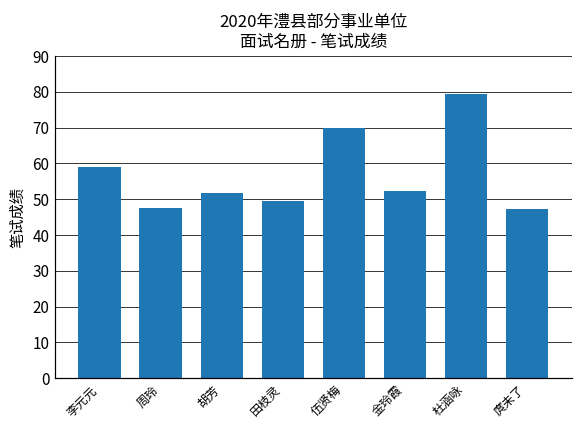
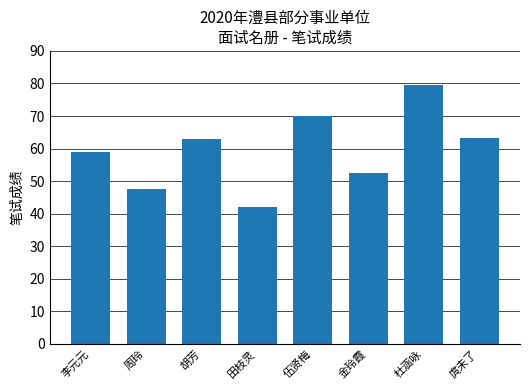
胡芳: 52 -> 63
田枝灵: 49 -> 42
庹未了: 47 -> 63
